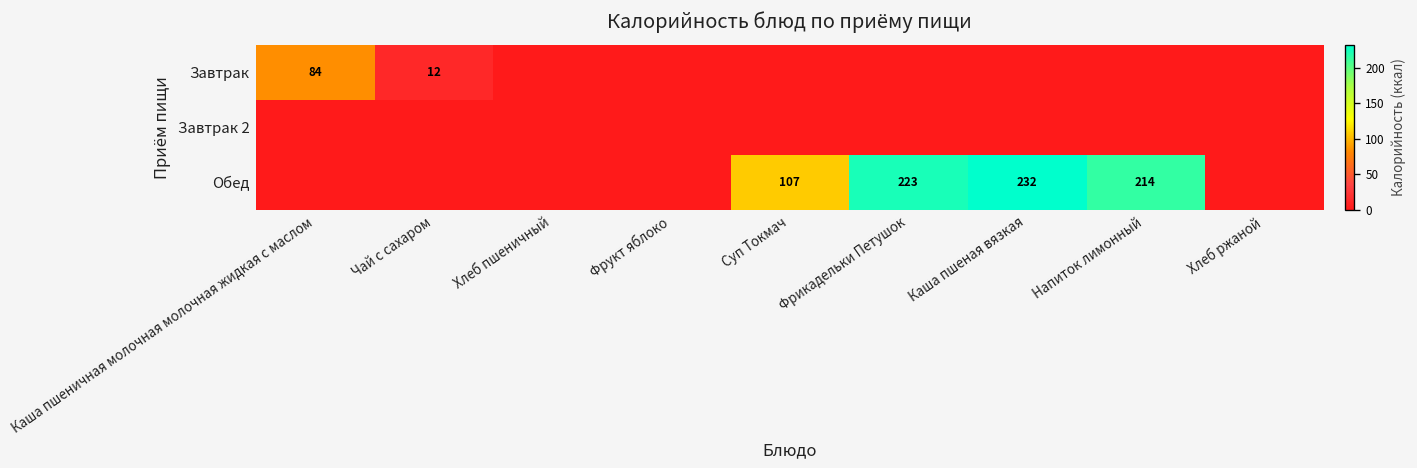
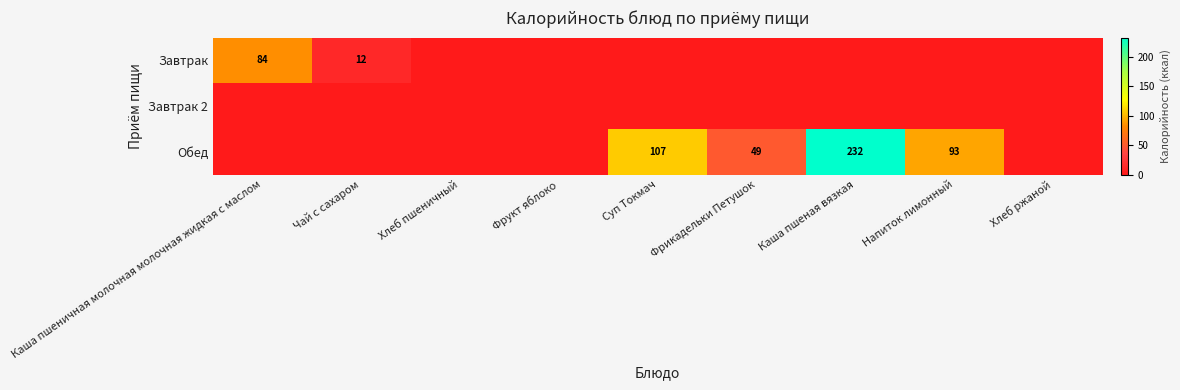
Обед, Фрикадельки Петушок: 223 -> 49
Обед, Напиток лимонный: 214 -> 93
